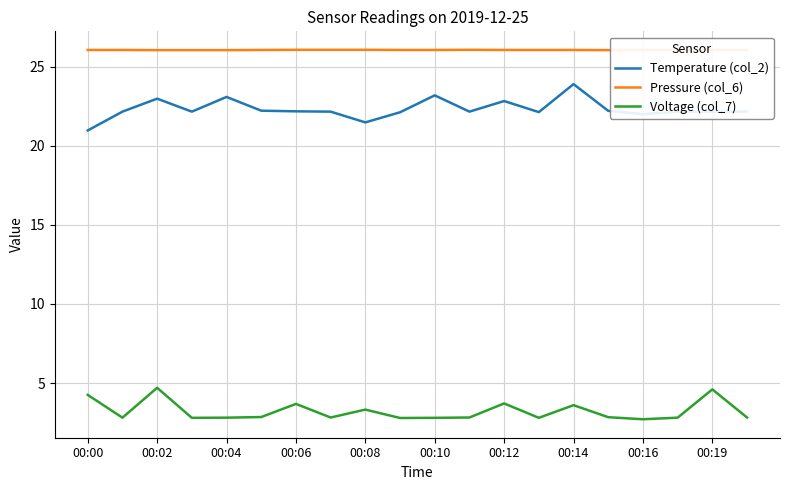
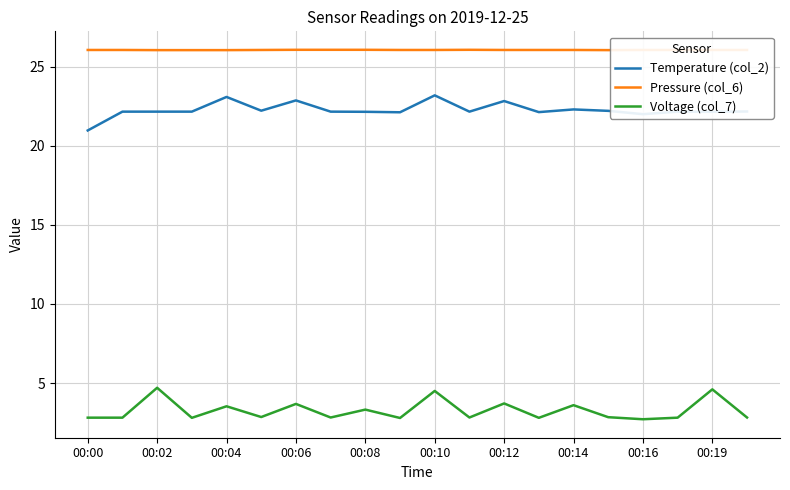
Voltage (col_7), 00:00: 4.3 -> 2.8
Temperature (col_2), 00:02: 23.0 -> 22.2
Voltage (col_7), 00:04: 2.8 -> 3.5
Temperature (col_2), 00:06: 22.2 -> 22.9
Temperature (col_2), 00:08: 21.5 -> 22.2
Voltage (col_7), 00:10: 2.8 -> 4.5
Temperature (col_2), 00:14: 23.9 -> 22.3
